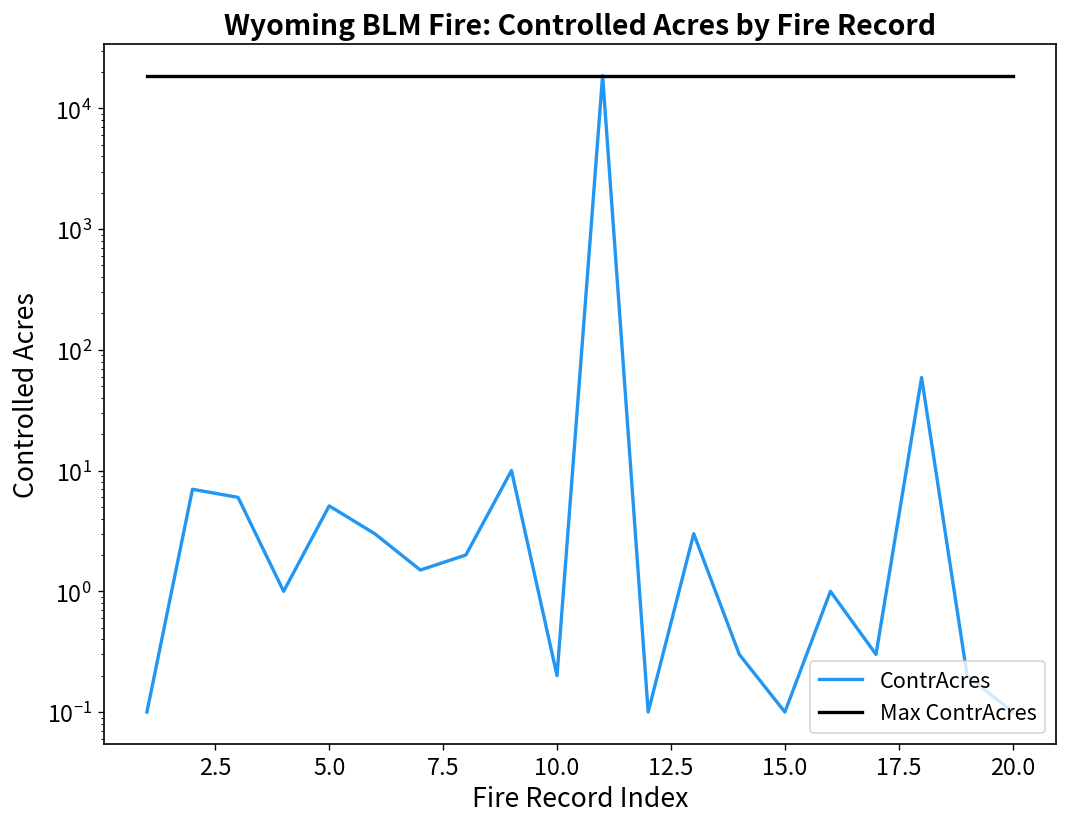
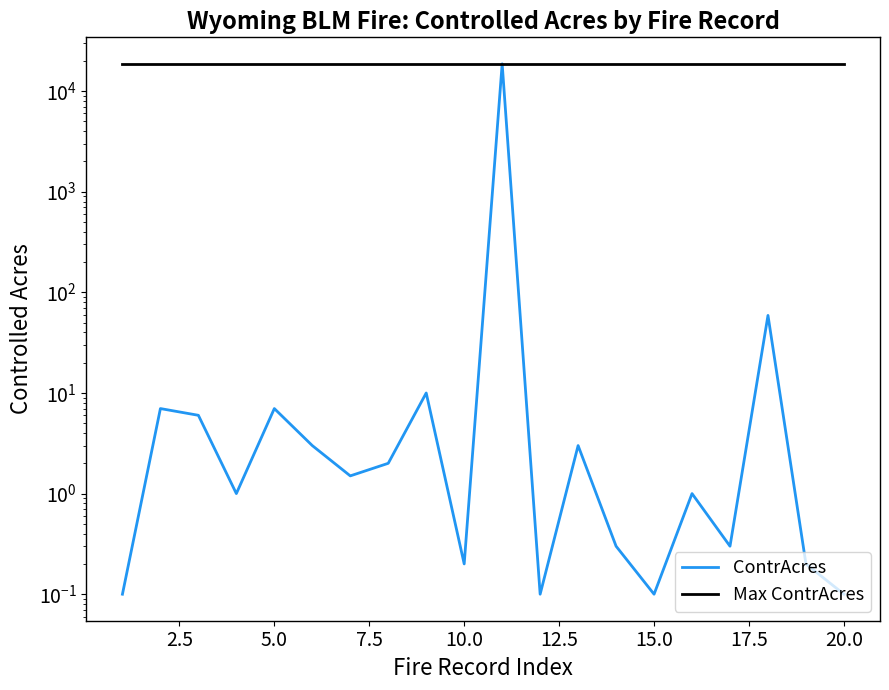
ContrAcres, 5.0: 5 -> 7
